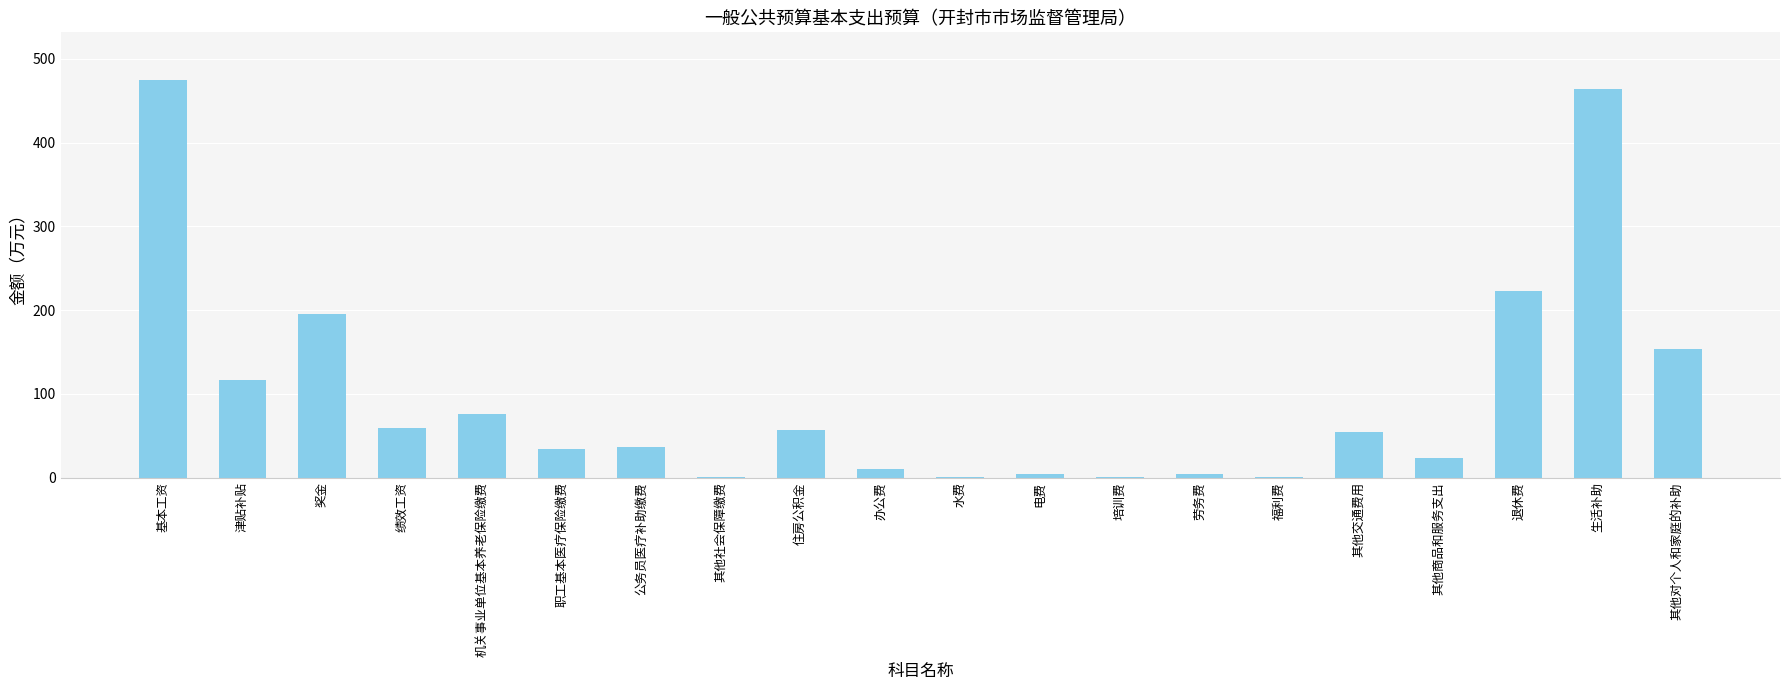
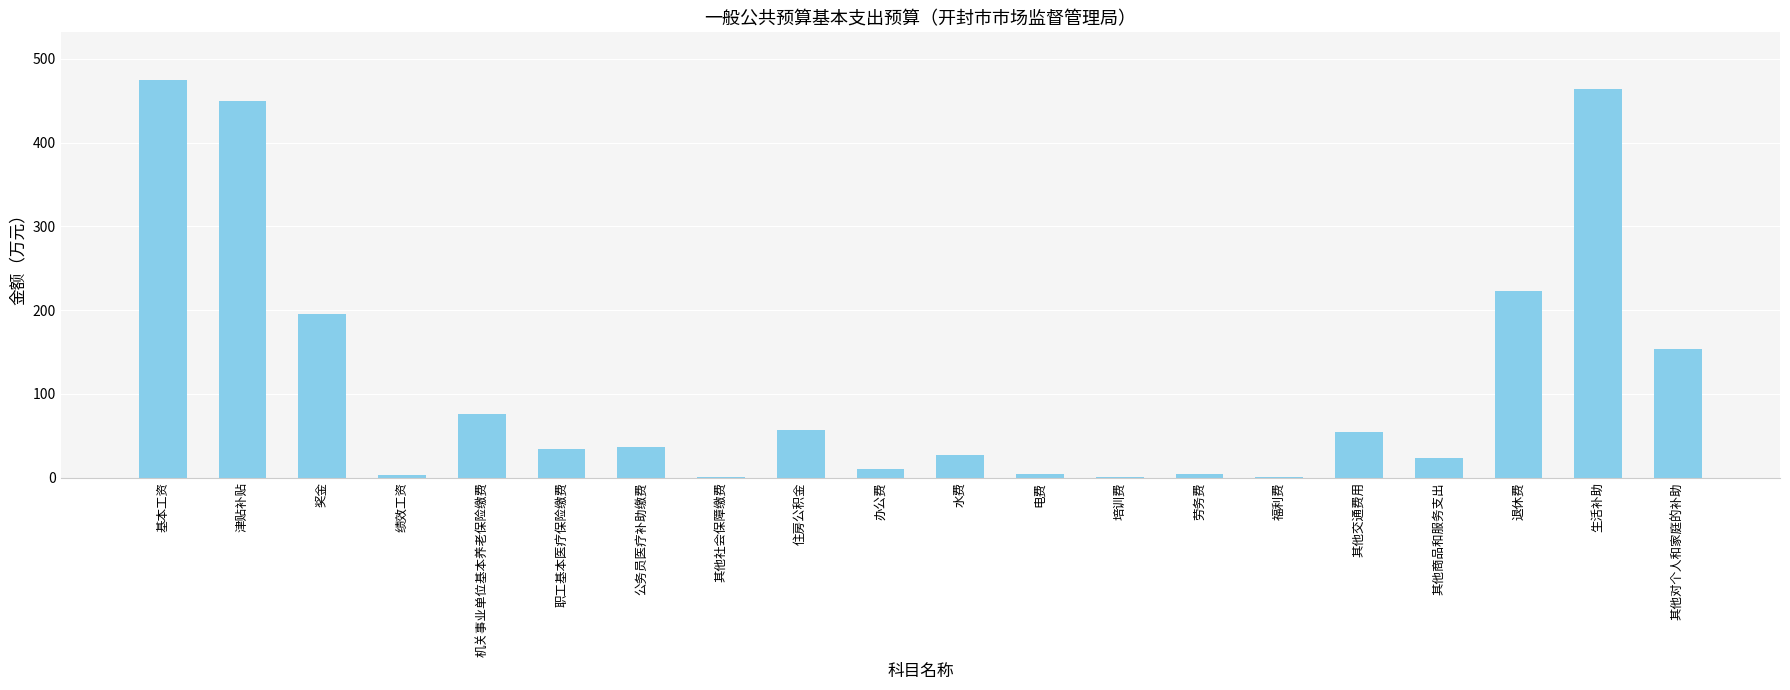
津贴补贴: 120 -> 450
绩效工资: 60 -> 0
水费: 0 -> 30
